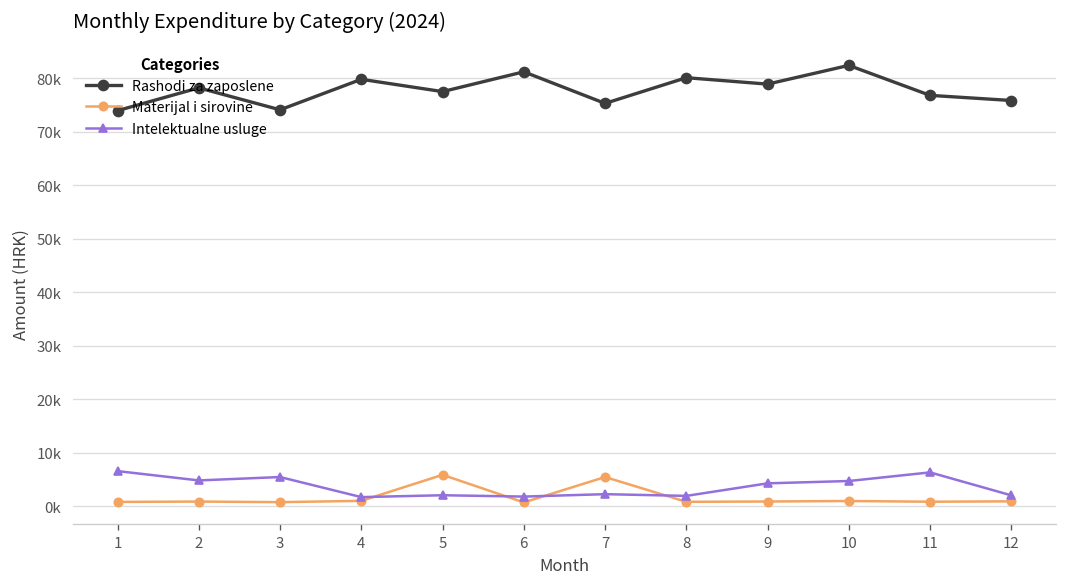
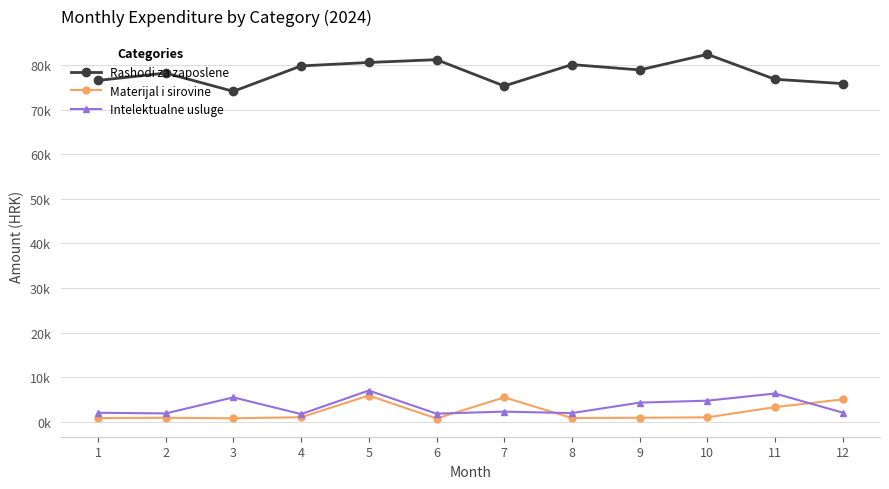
Rashodi za zaposlene, 1: 74000 -> 77000
Intelektualne usluge, 1: 7000 -> 2000
Intelektualne usluge, 2: 5000 -> 2000
Rashodi za zaposlene, 5: 78000 -> 81000
Intelektualne usluge, 5: 2000 -> 7000
Materijal i sirovine, 11: 1000 -> 3000
Materijal i sirovine, 12: 1000 -> 5000
